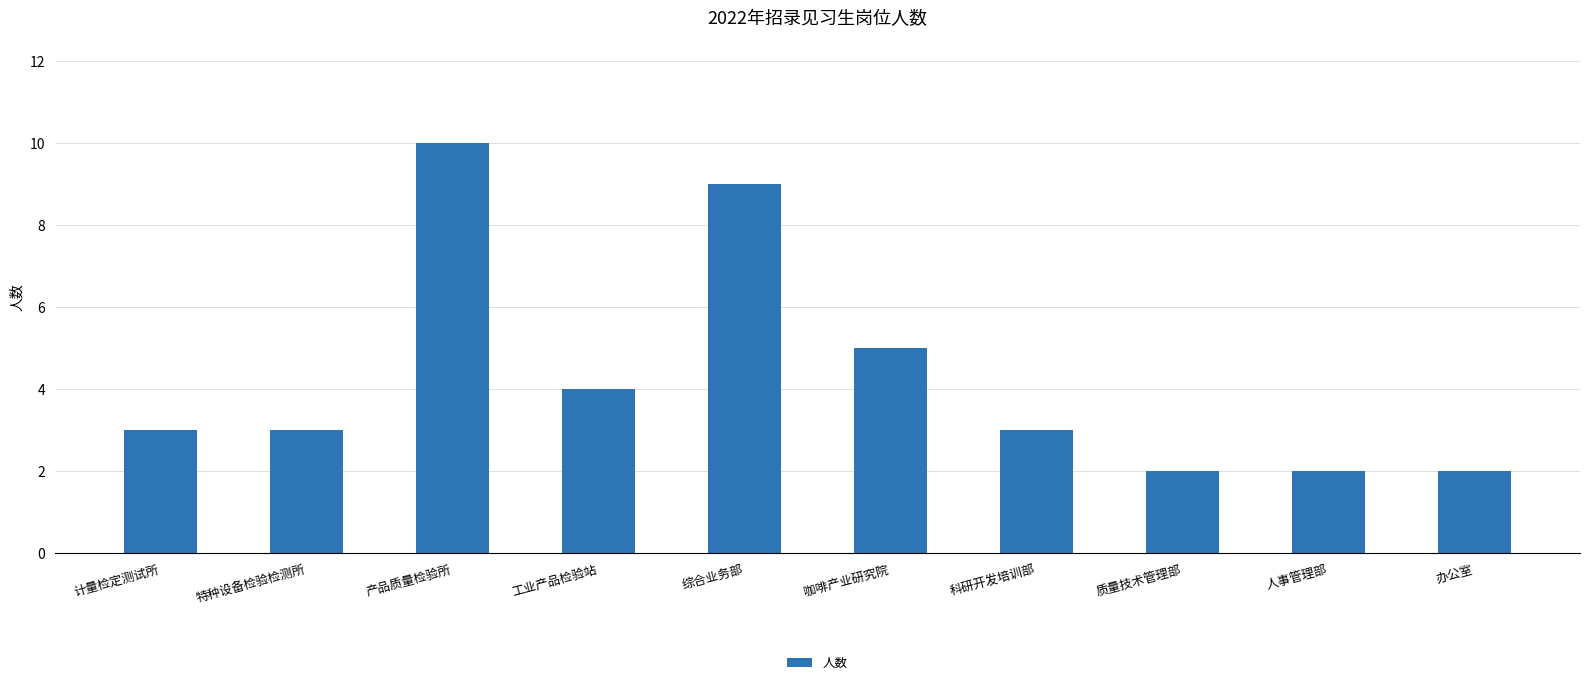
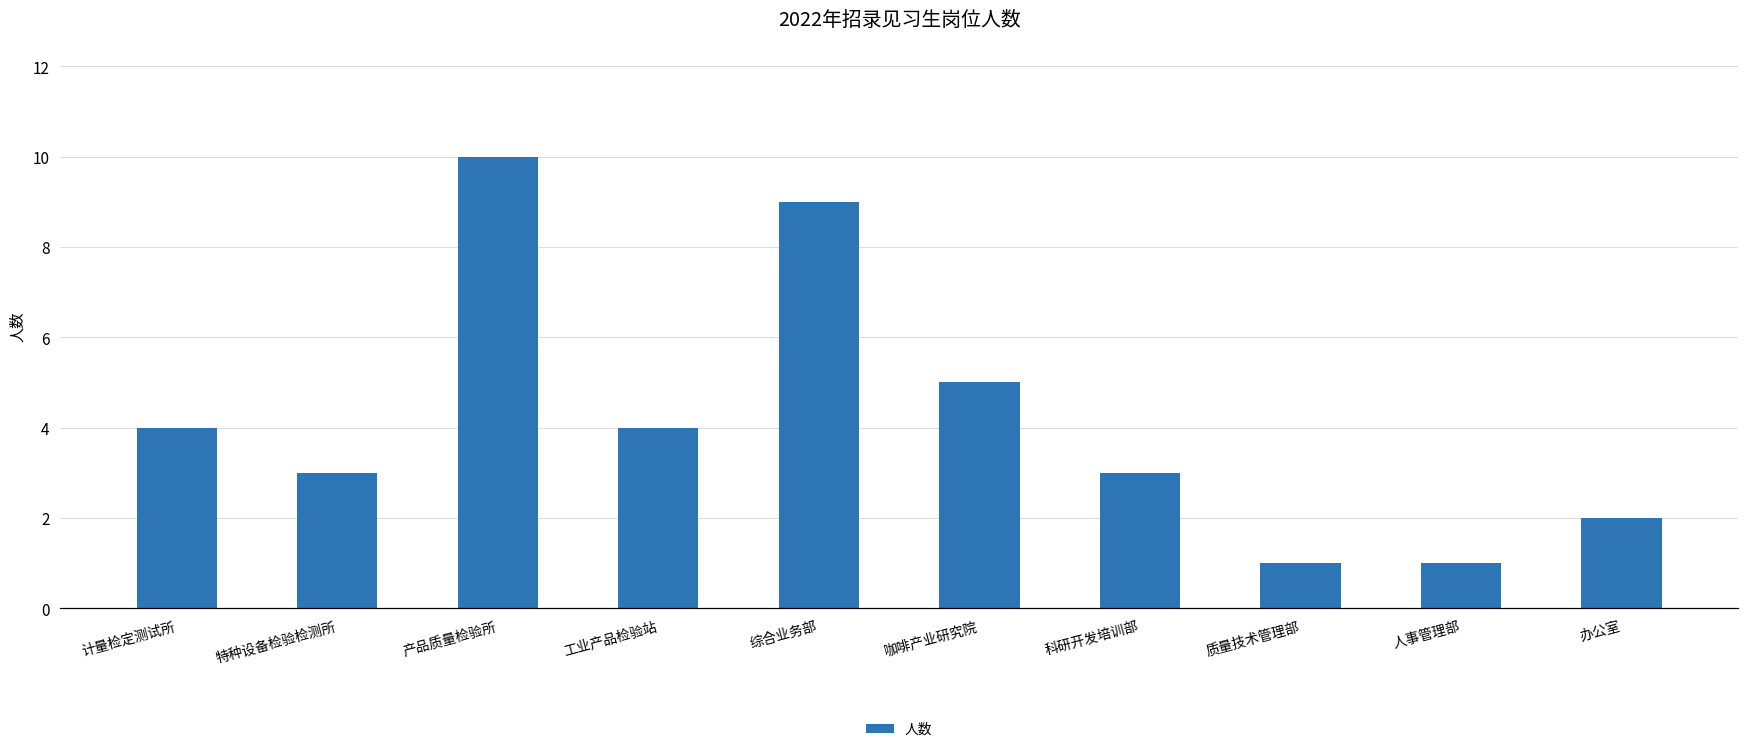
计量检定测试所: 3 -> 4
质量技术管理部: 2 -> 1
人事管理部: 2 -> 1
